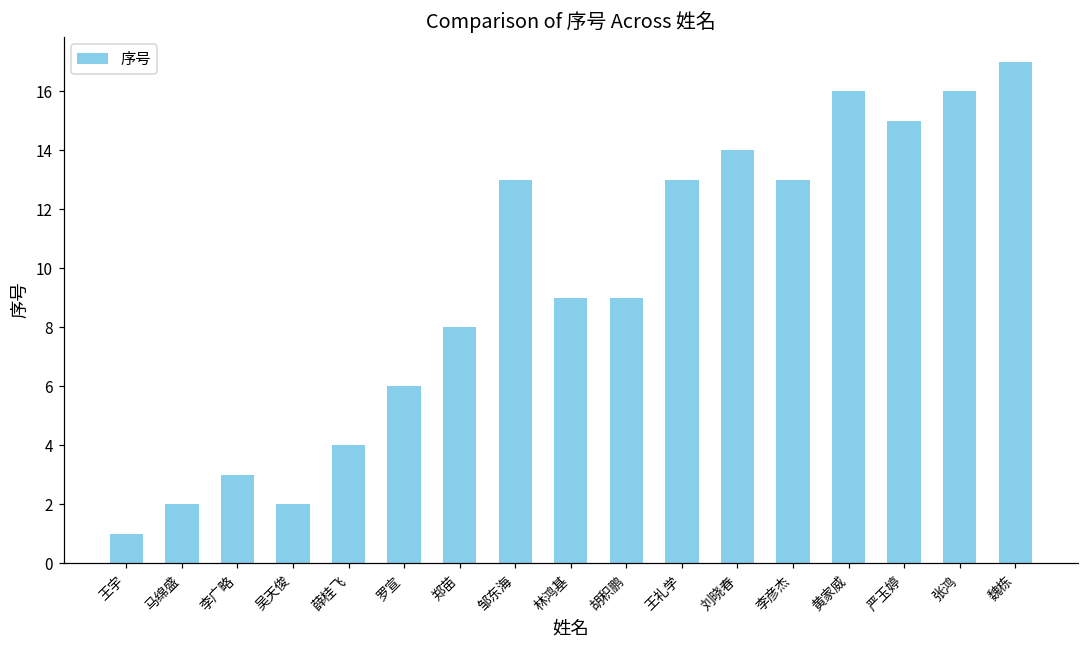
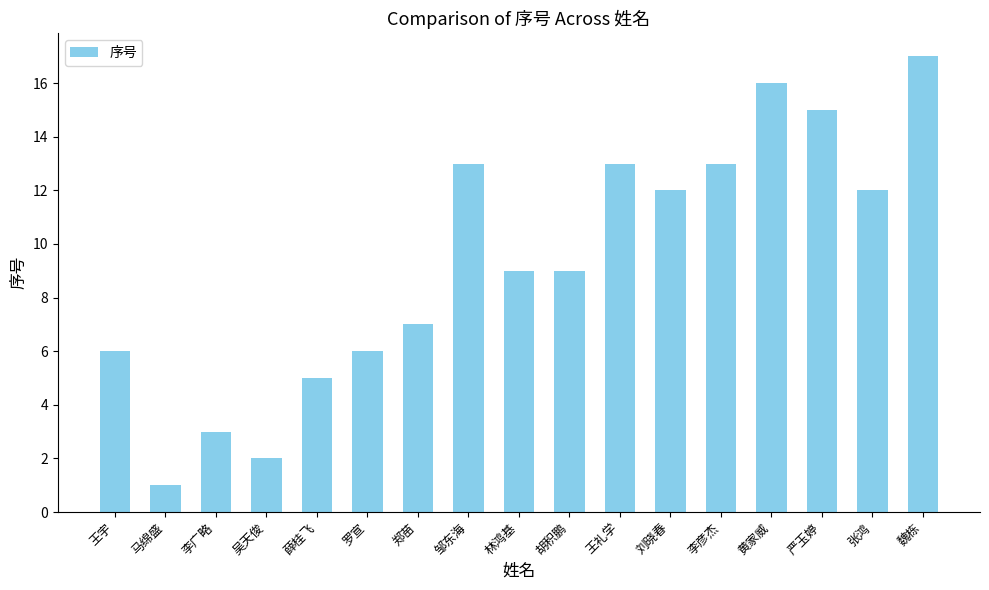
王宇: 1 -> 6
马绵盛: 2 -> 1
薛桂飞: 4 -> 5
郑苗: 8 -> 7
刘晓春: 14 -> 12
张鸿: 16 -> 12
